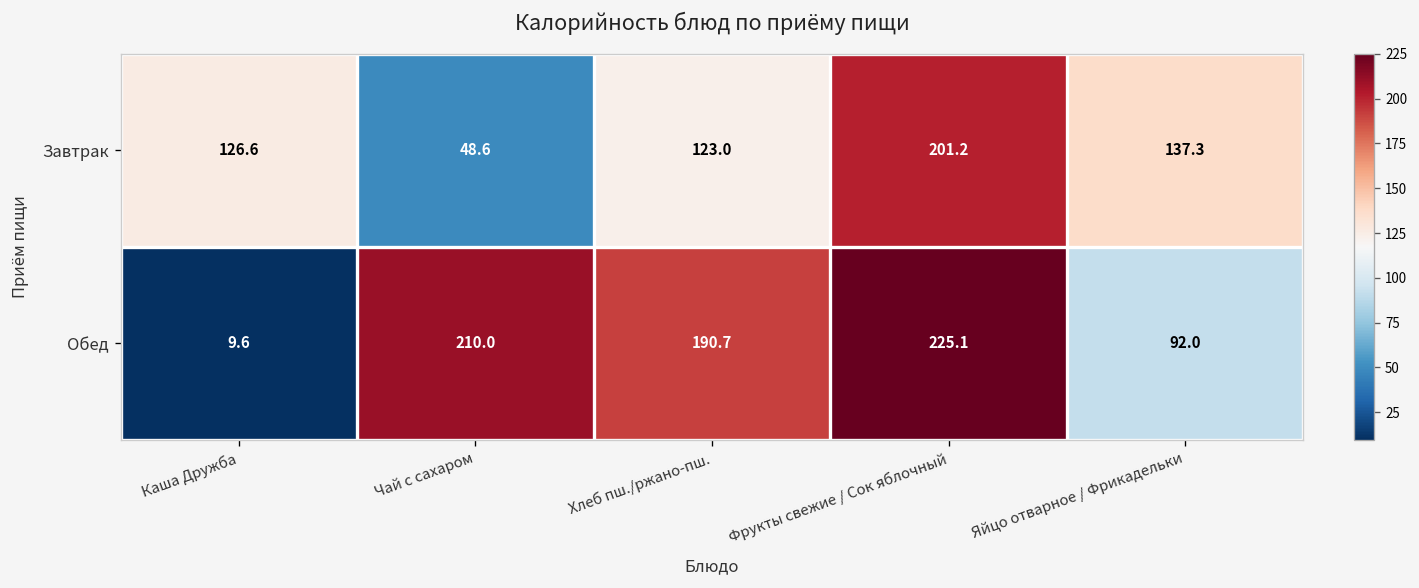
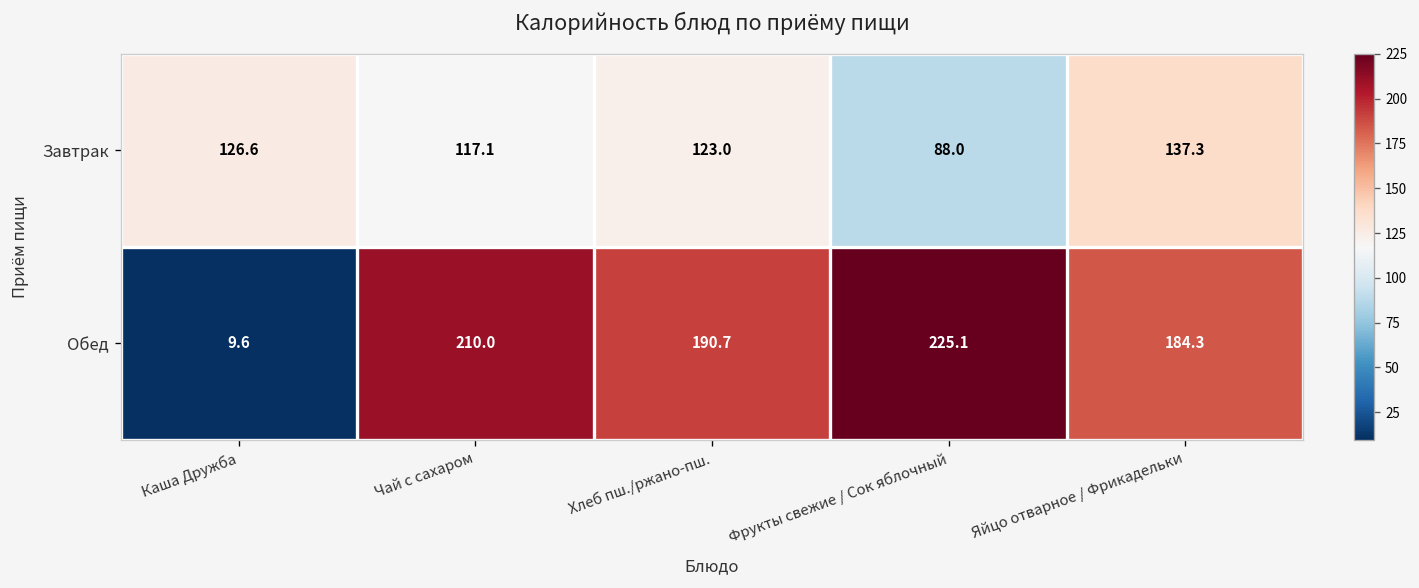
Завтрак, Чай с сахаром: 48.6 -> 117.1
Завтрак, Фрукты свежие / Сок яблочный: 201.2 -> 88.0
Обед, Яйцо отварное / Фрикадельки: 92.0 -> 184.3
